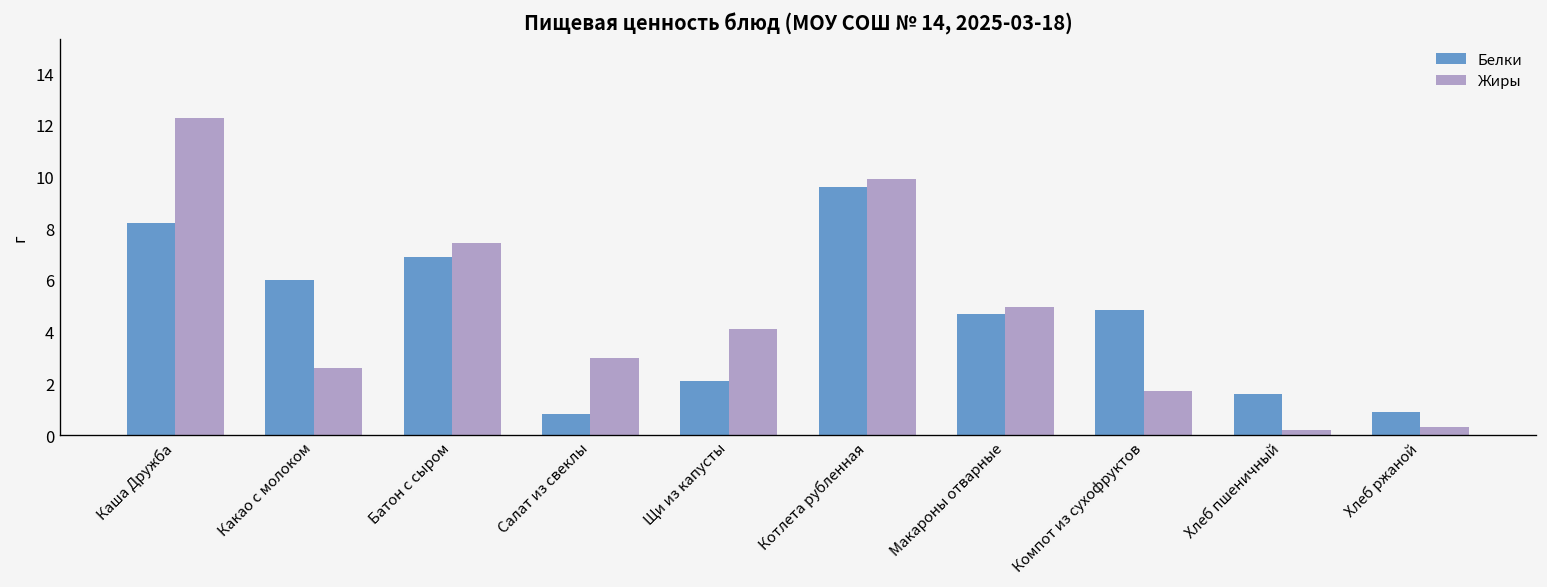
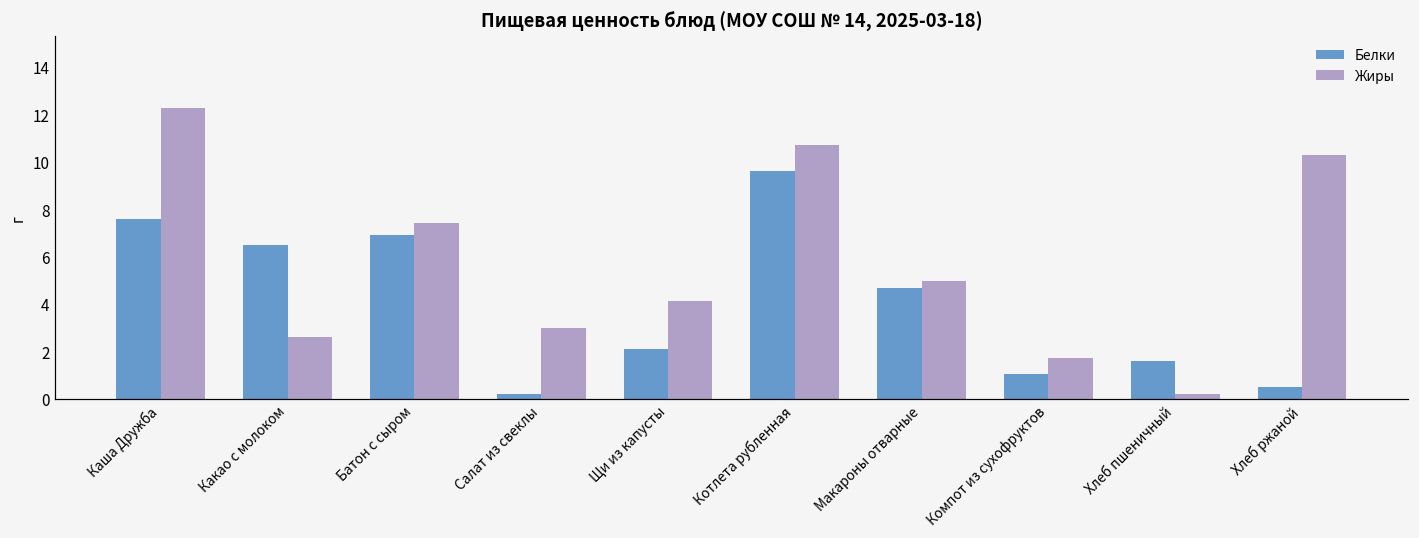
Белки, Каша Дружба: 8.2 -> 7.6
Белки, Какао с молоком: 6.0 -> 6.5
Белки, Салат из свеклы: 0.8 -> 0.2
Жиры, Котлета рубленная: 9.9 -> 10.7
Белки, Компот из сухофруктов: 4.9 -> 1.0
Белки, Хлеб ржаной: 0.9 -> 0.5
Жиры, Хлеб ржаной: 0.3 -> 10.3
